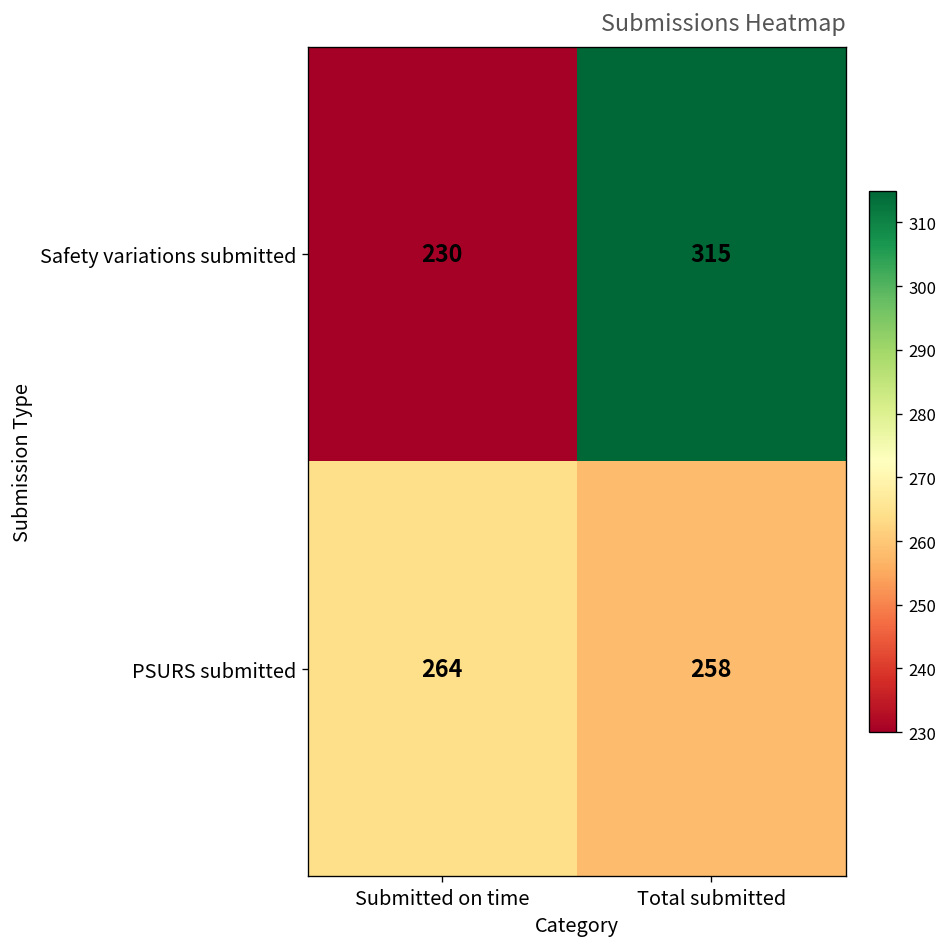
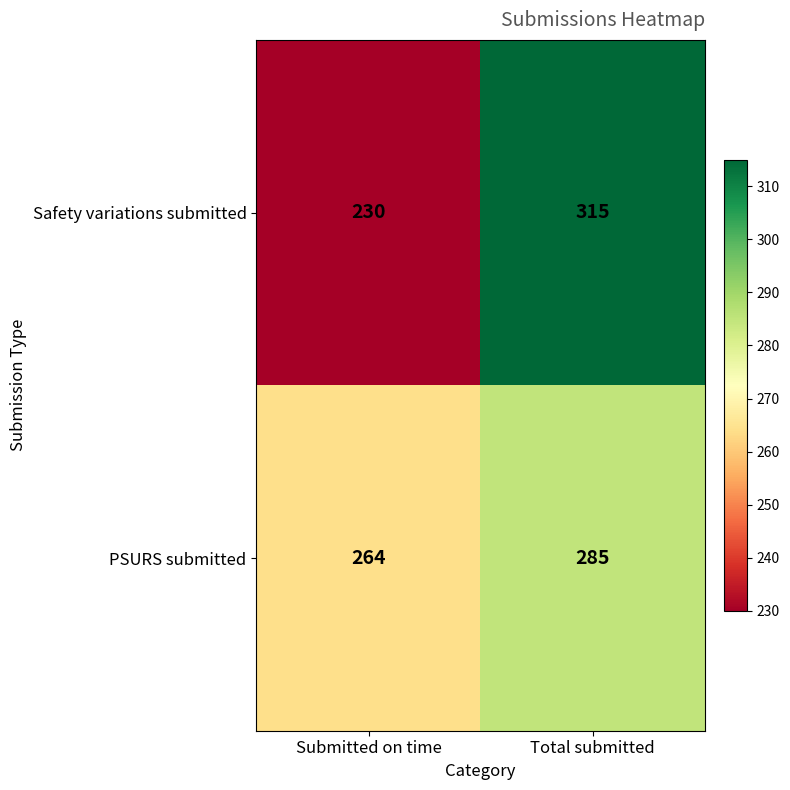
PSURS submitted, Total submitted: 258 -> 285
